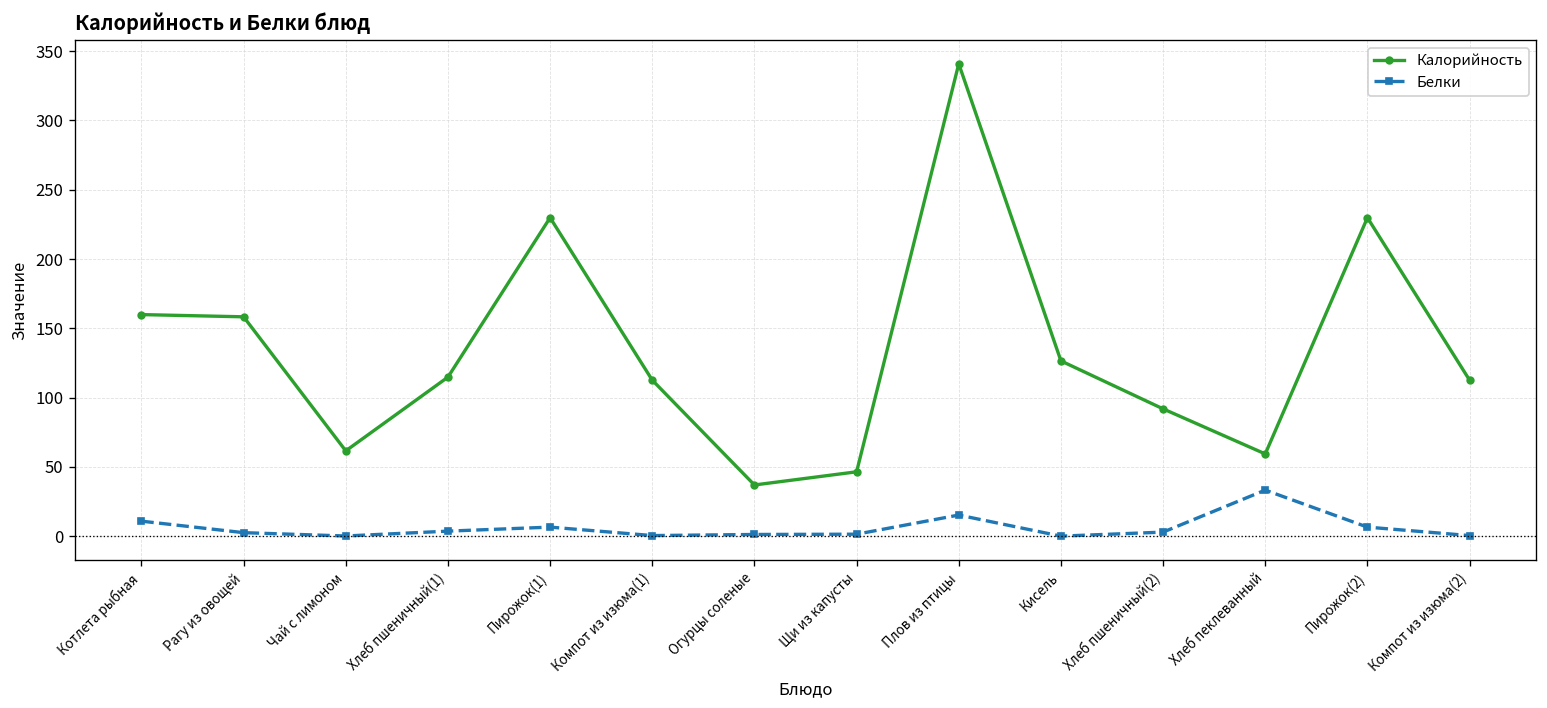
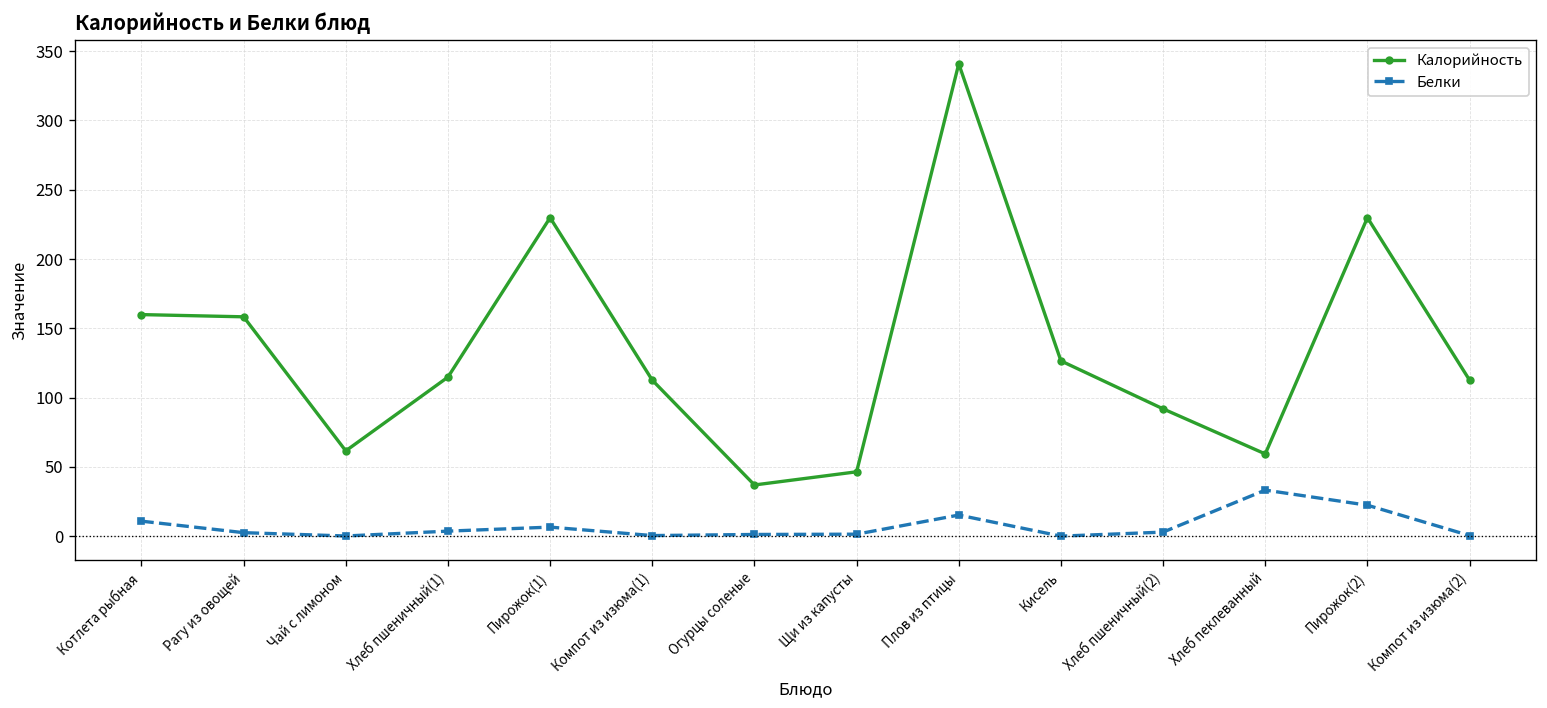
Белки, Пирожок(2): 7 -> 22
